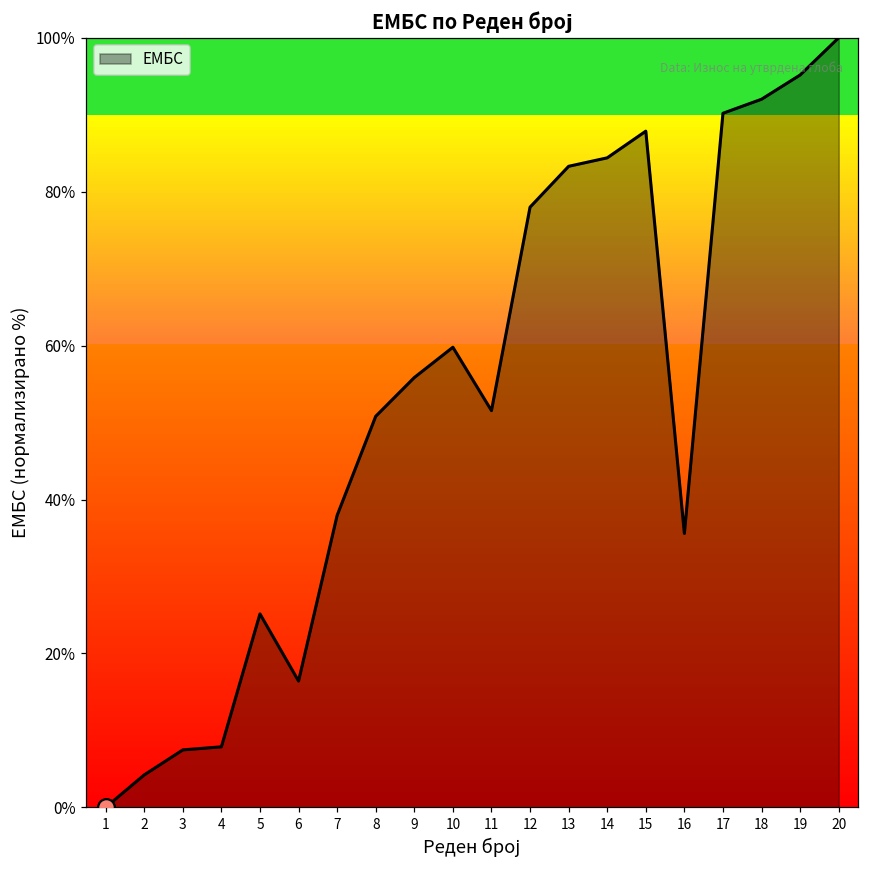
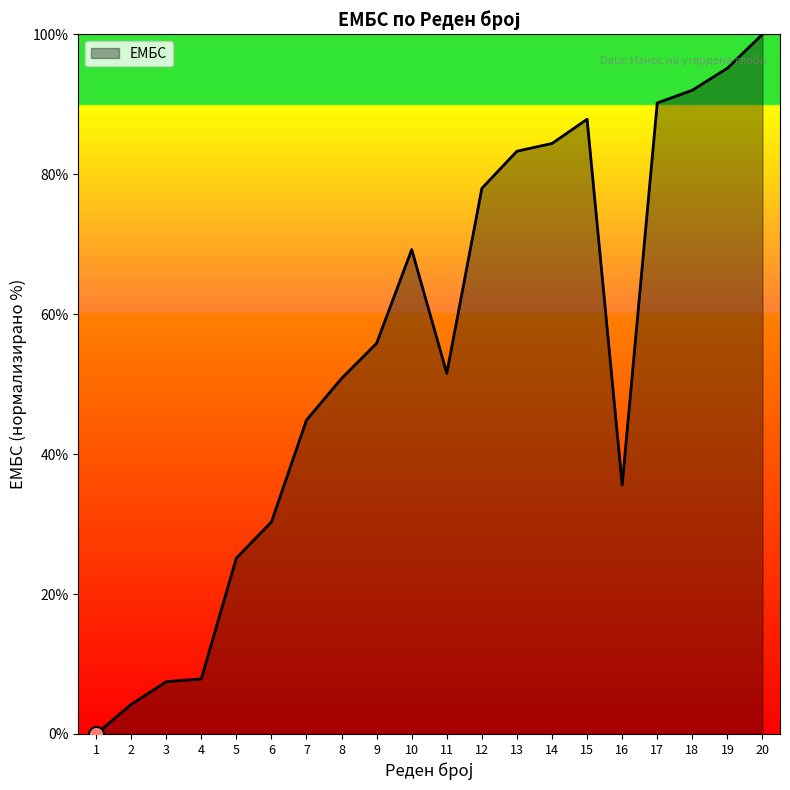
ЕМБС, 6: 16% -> 30%
ЕМБС, 7: 38% -> 45%
ЕМБС, 10: 60% -> 69%
